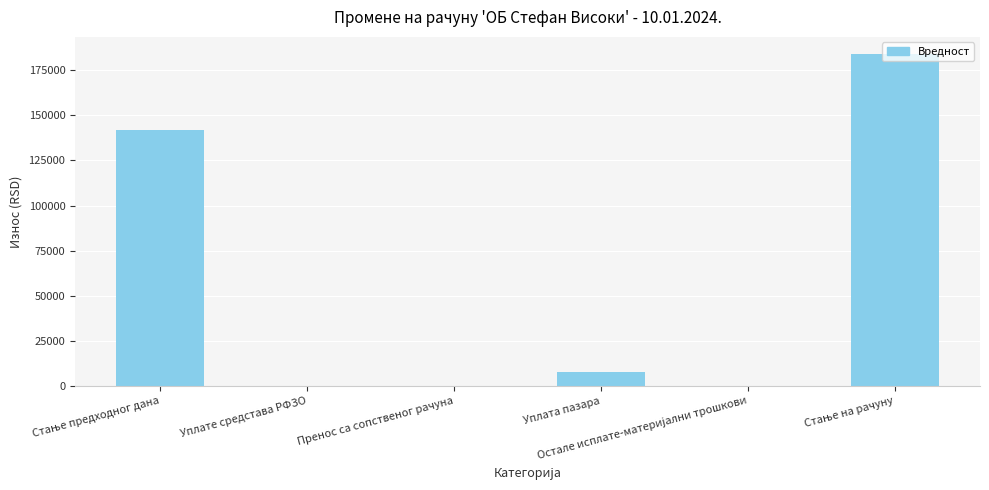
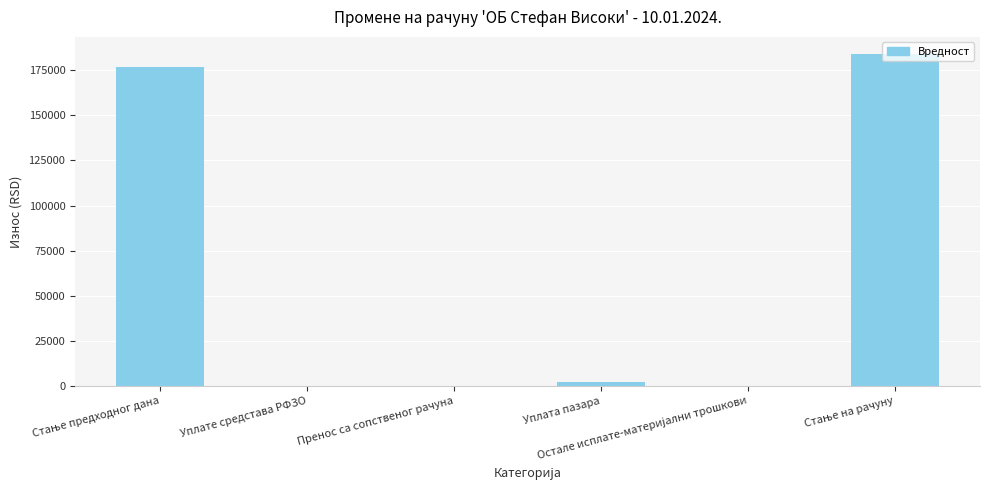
Стање предходног дана: 142000 -> 177000
Уплата пазара: 8000 -> 2000
